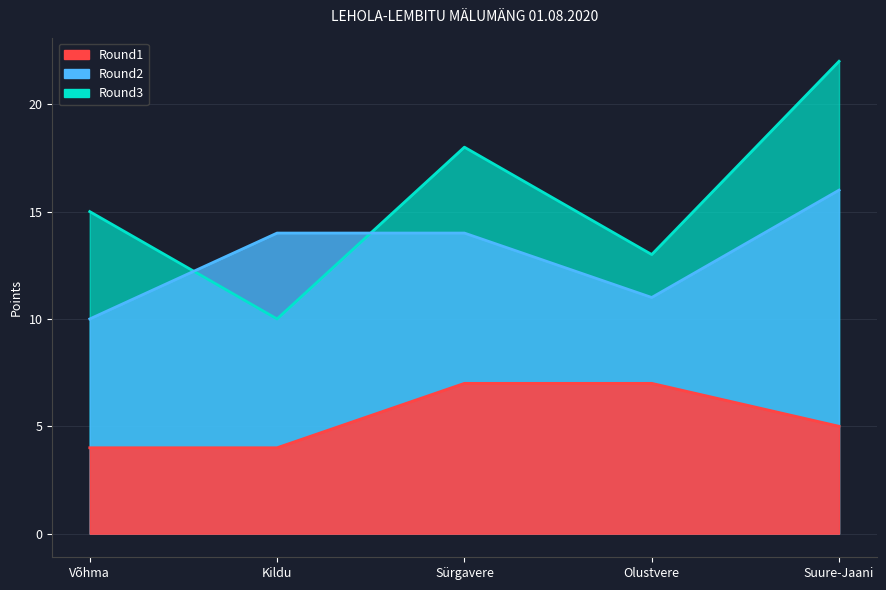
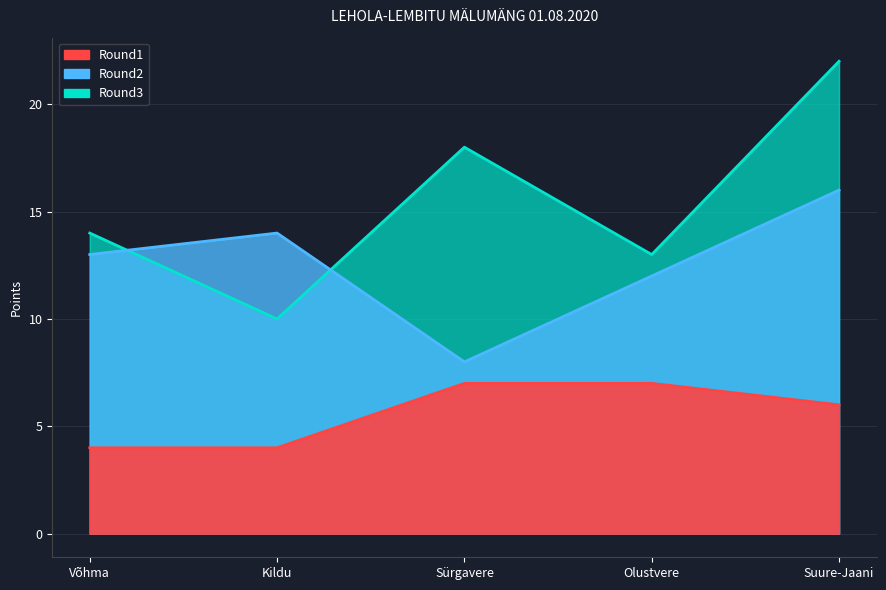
Round3, Võhma: 15 -> 14
Round2, Võhma: 10 -> 13
Round2, Sürgavere: 14 -> 8
Round2, Olustvere: 11 -> 12
Round1, Suure-Jaani: 5 -> 6
